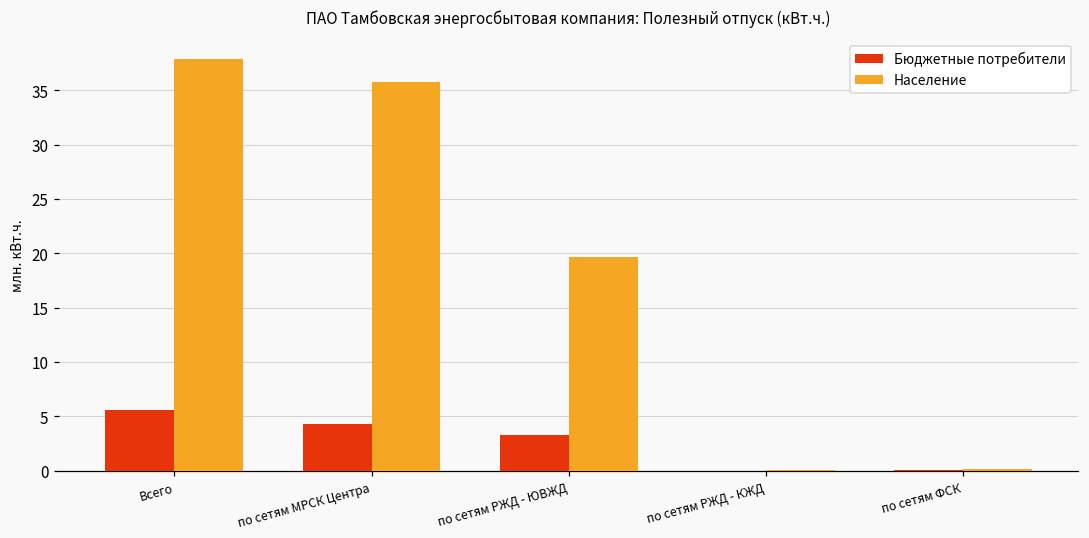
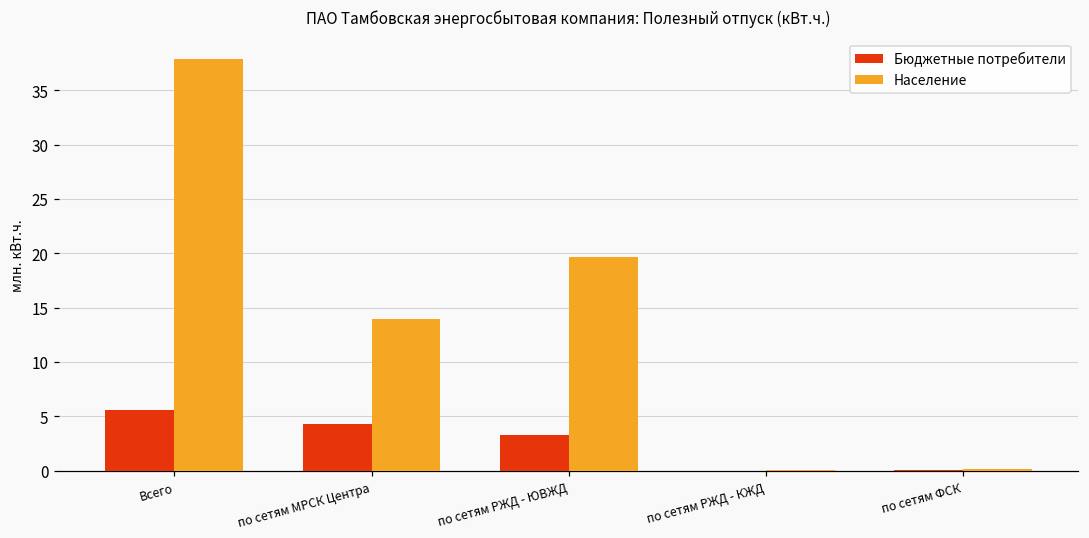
Население, по сетям МРСК Центра: 36 -> 14
